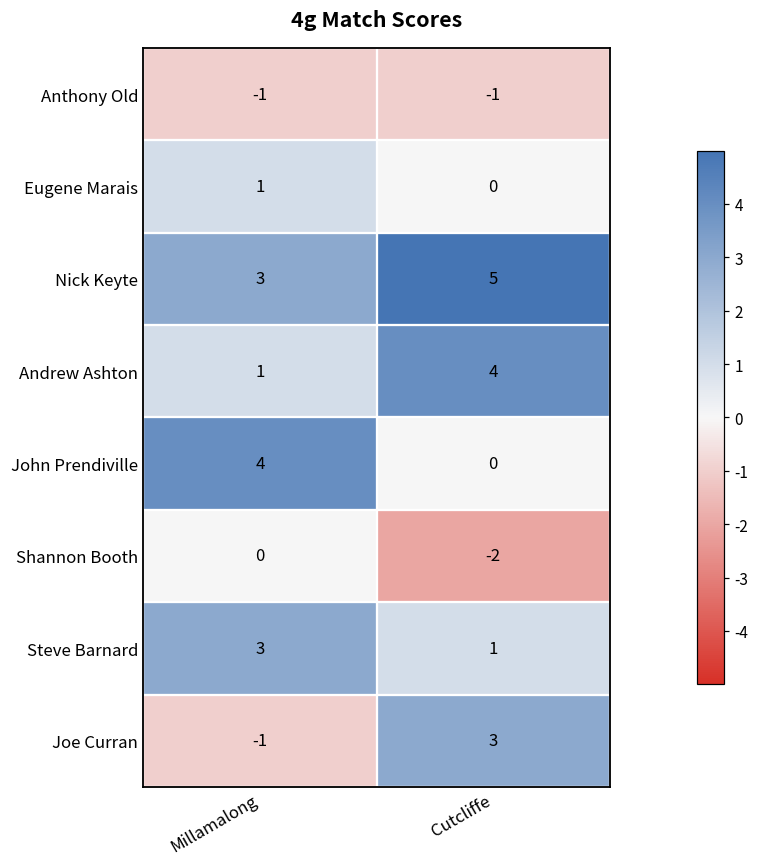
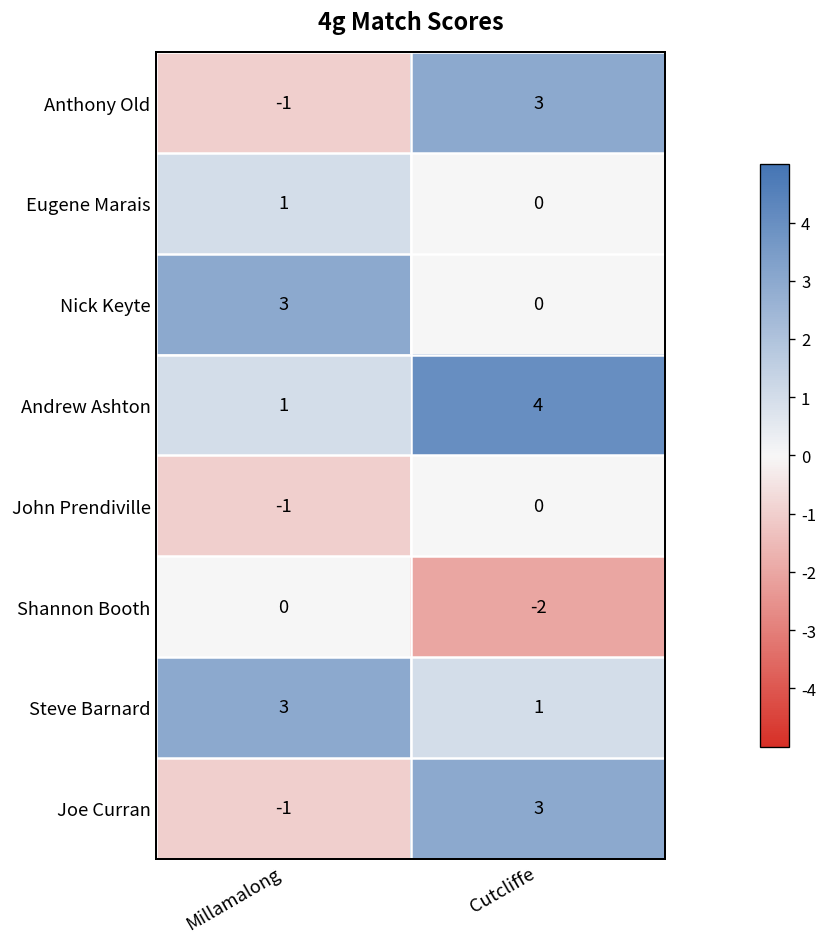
Anthony Old, Cutcliffe: -1 -> 3
Nick Keyte, Cutcliffe: 5 -> 0
John Prendiville, Millamalong: 4 -> -1
